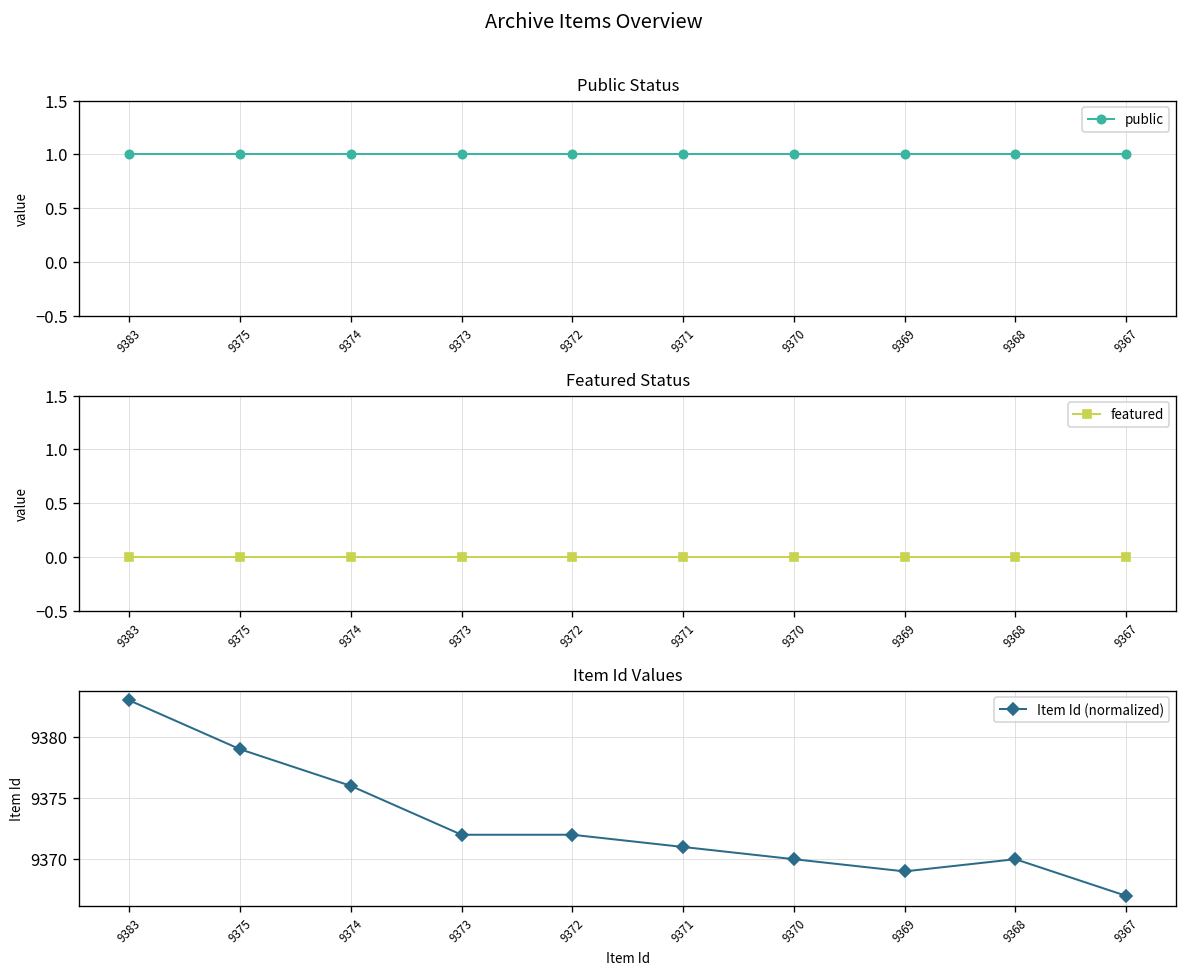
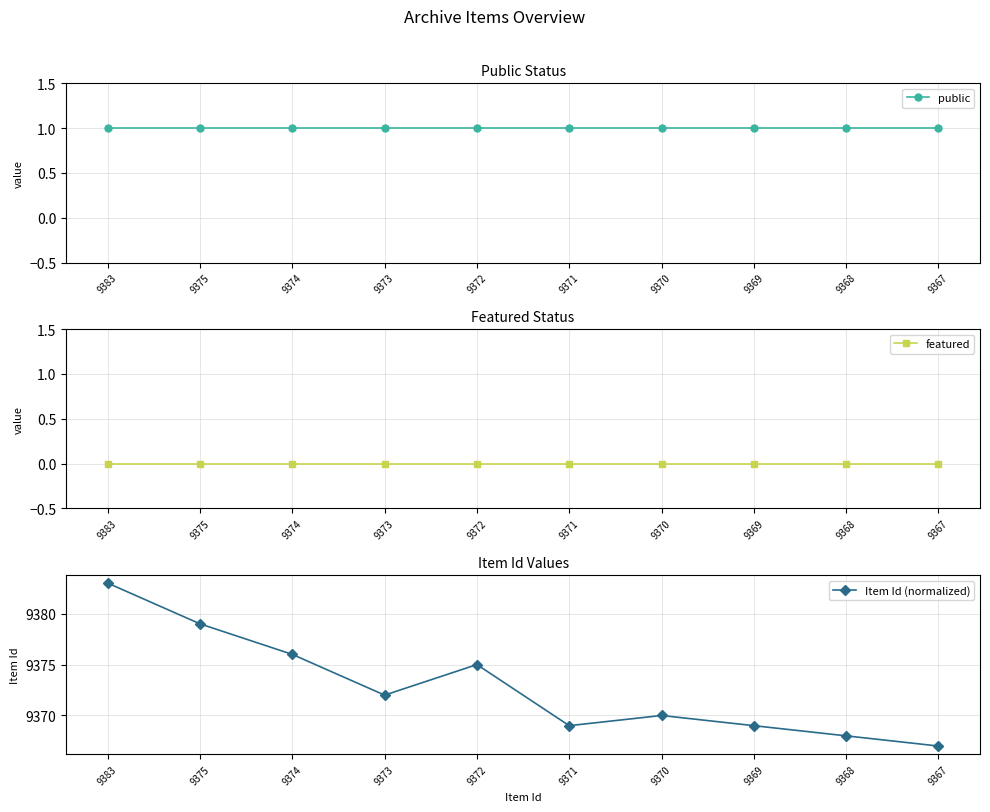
Item Id Values, 9372: 9372 -> 9375
Item Id Values, 9371: 9371 -> 9369
Item Id Values, 9368: 9370 -> 9368
